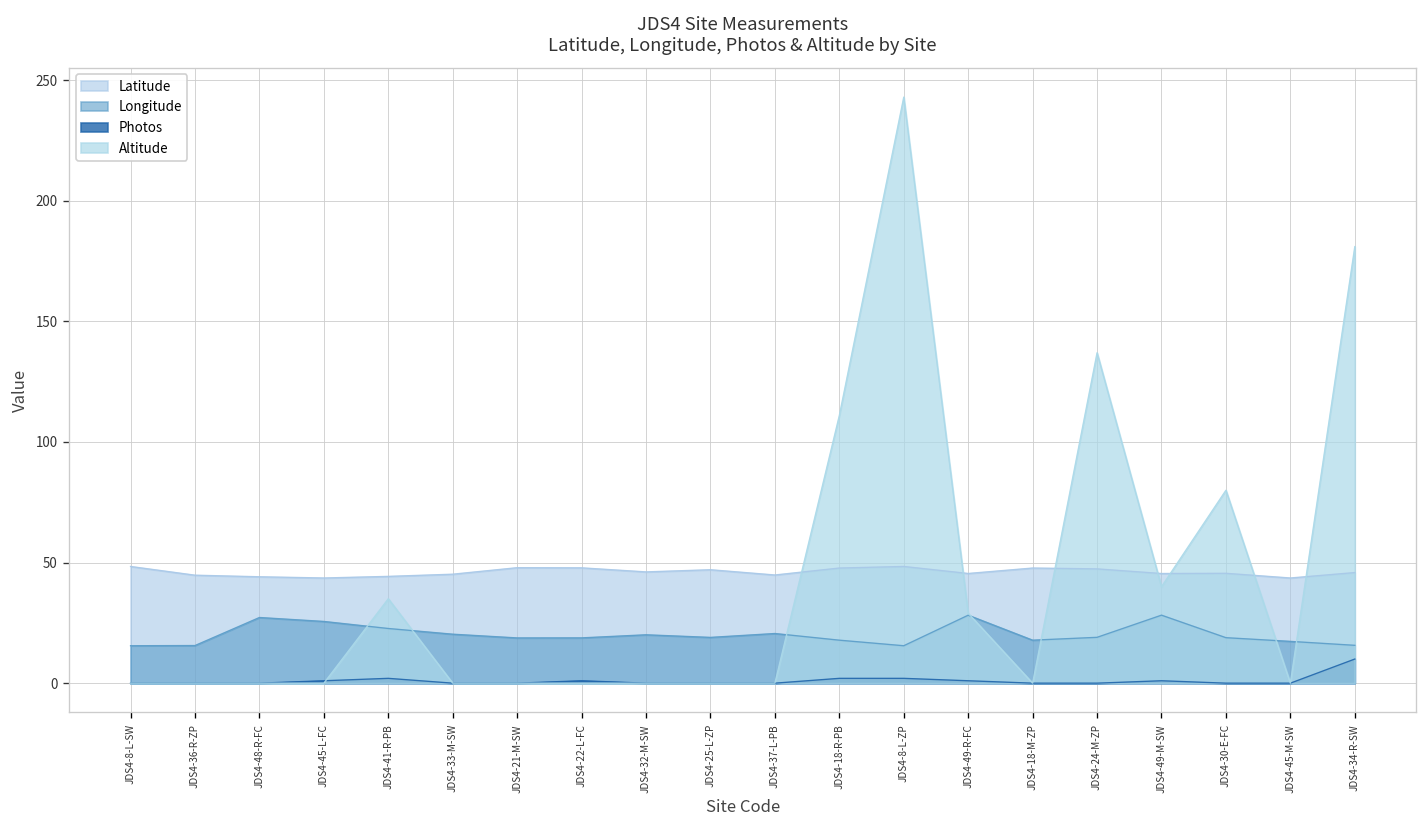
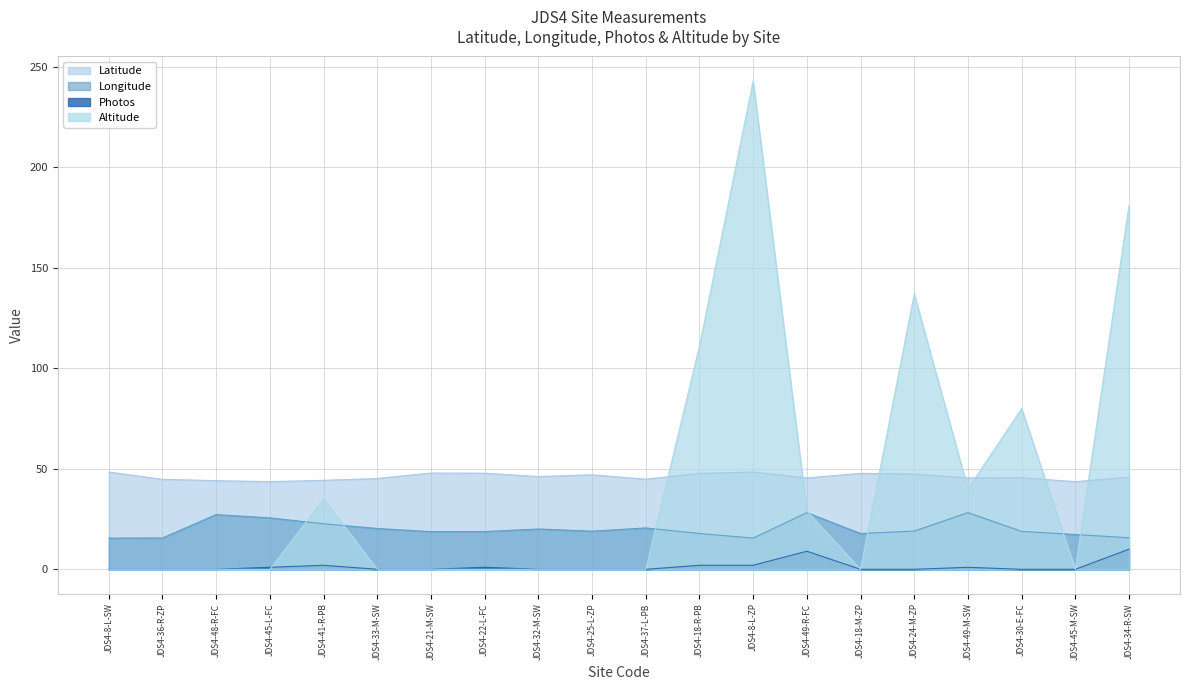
Photos, JDS4-49-R-FC: 1 -> 9
